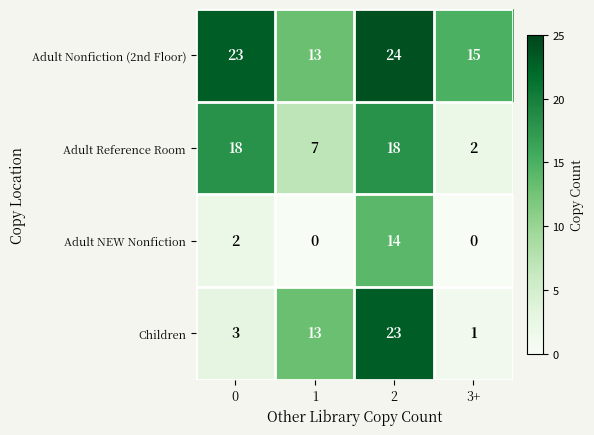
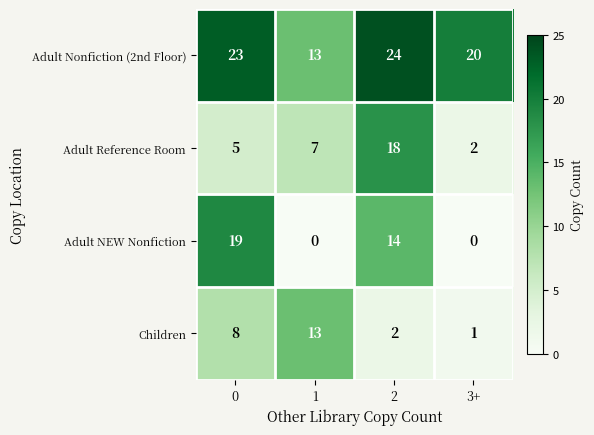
Adult Nonfiction (2nd Floor), 3+: 15 -> 20
Adult Reference Room, 0: 18 -> 5
Adult NEW Nonfiction, 0: 2 -> 19
Children, 0: 3 -> 8
Children, 2: 23 -> 2
